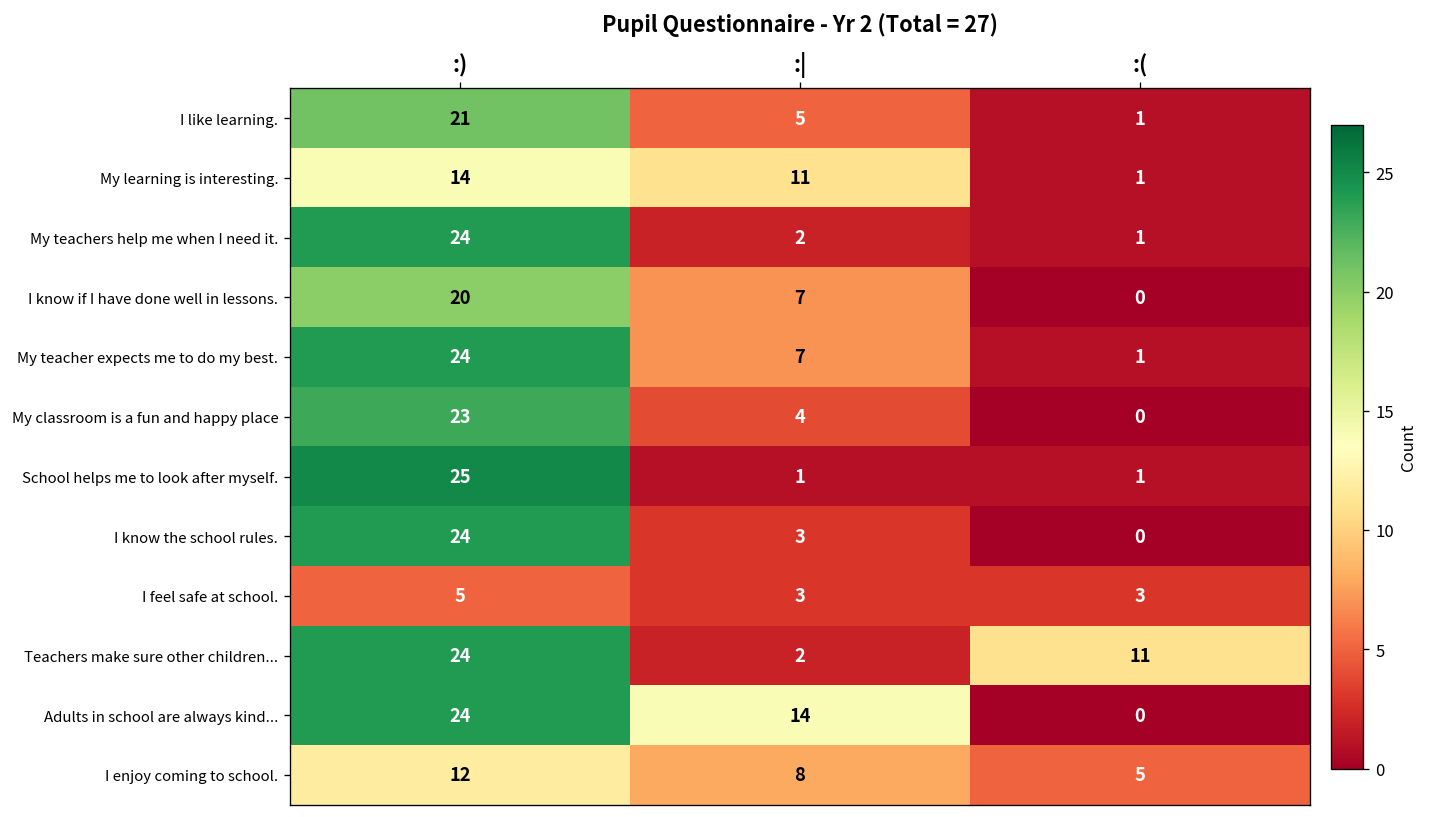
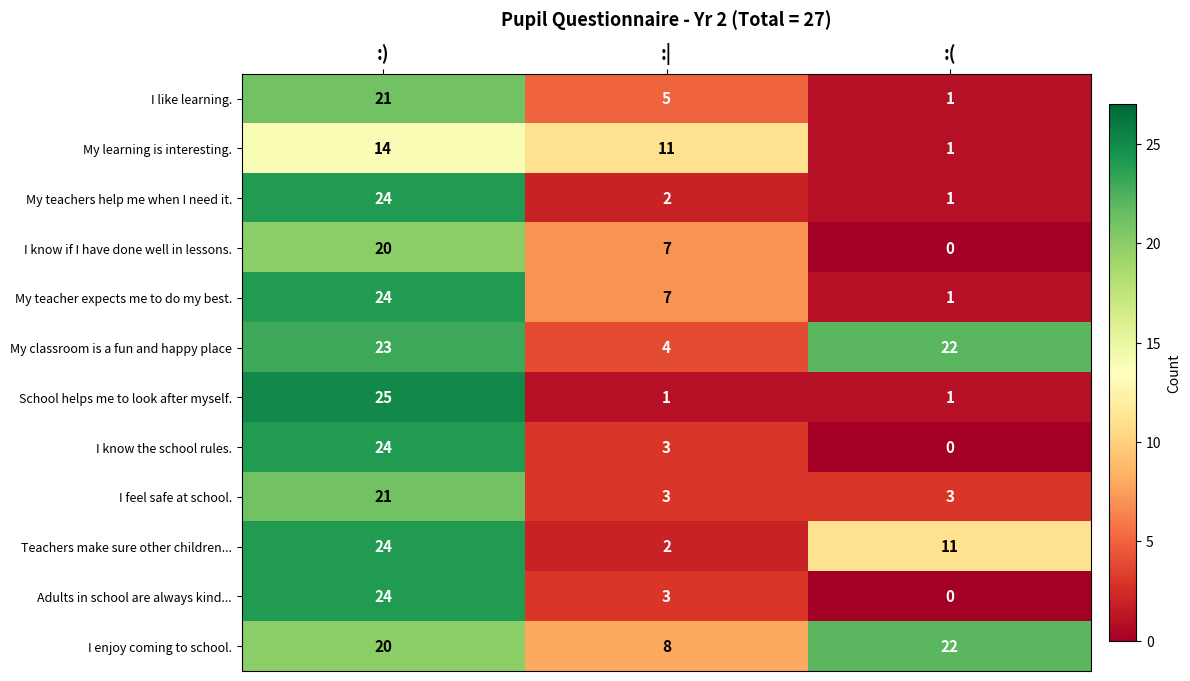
My classroom is a fun and happy place, :(: 0 -> 22
I feel safe at school., :): 5 -> 21
Adults in school are always kind..., :|: 14 -> 3
I enjoy coming to school., :): 12 -> 20
I enjoy coming to school., :(: 5 -> 22
